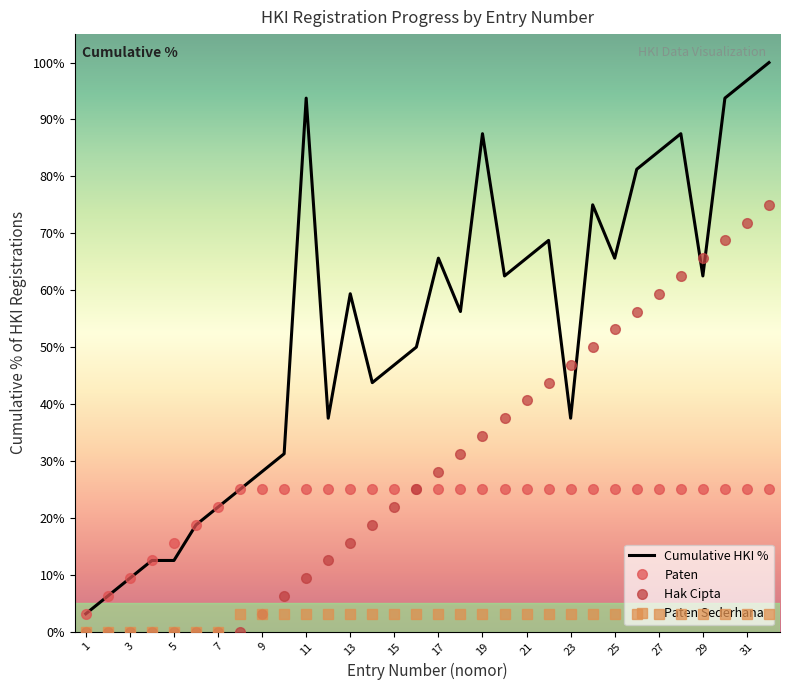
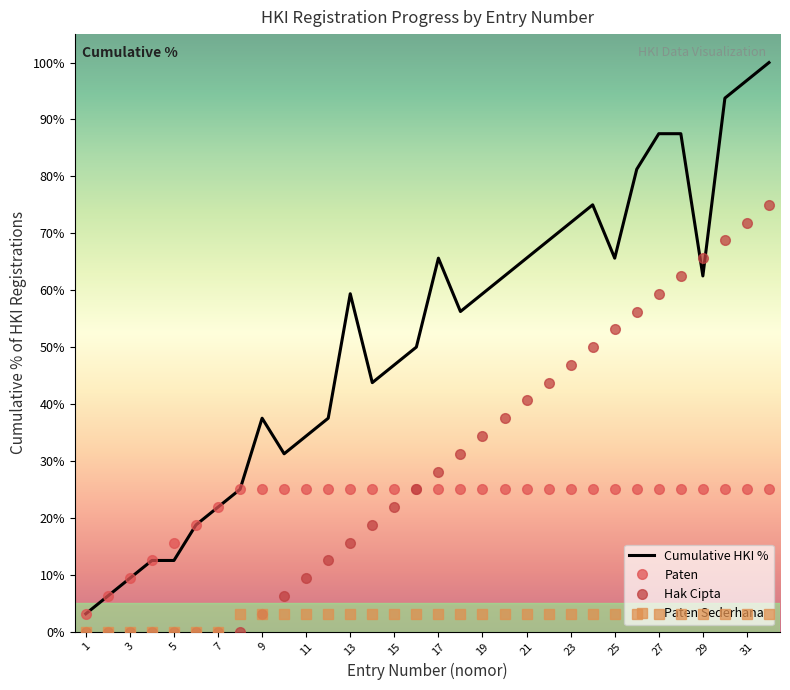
Cumulative HKI %, 9: 28% -> 38%
Cumulative HKI %, 11: 94% -> 34%
Cumulative HKI %, 19: 88% -> 59%
Cumulative HKI %, 23: 38% -> 72%
Cumulative HKI %, 27: 84% -> 88%
